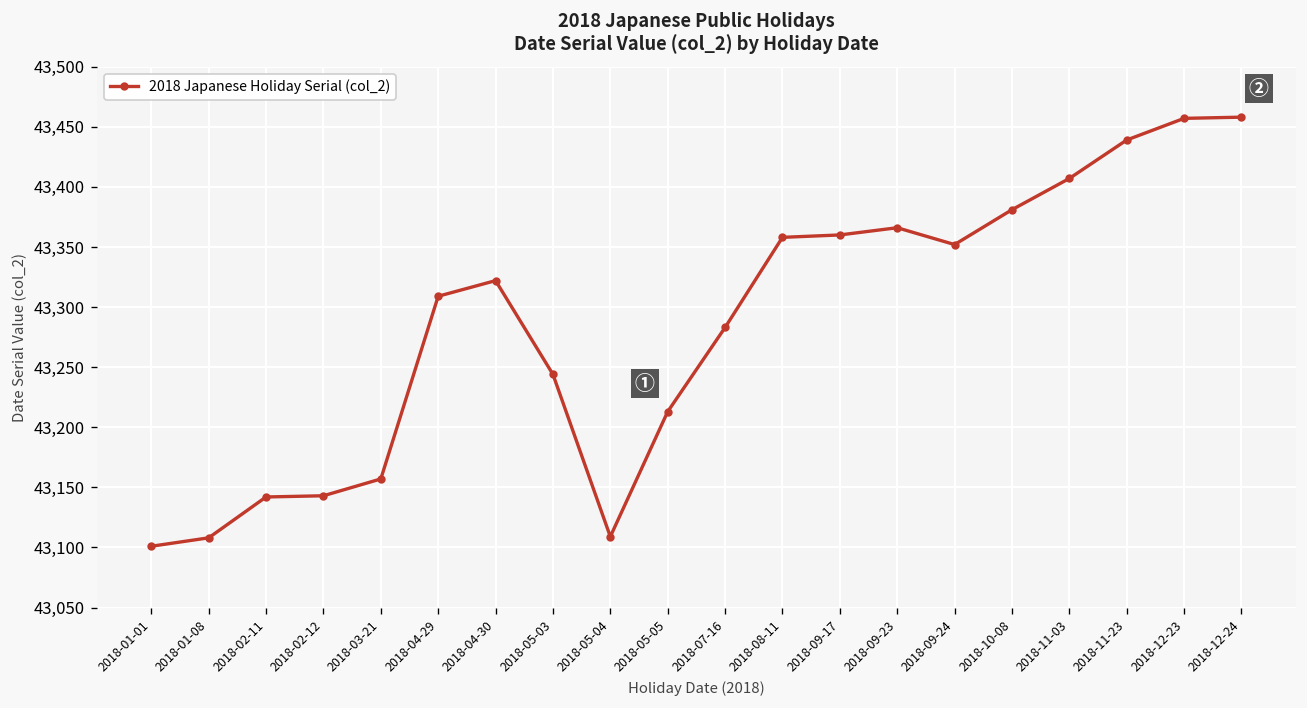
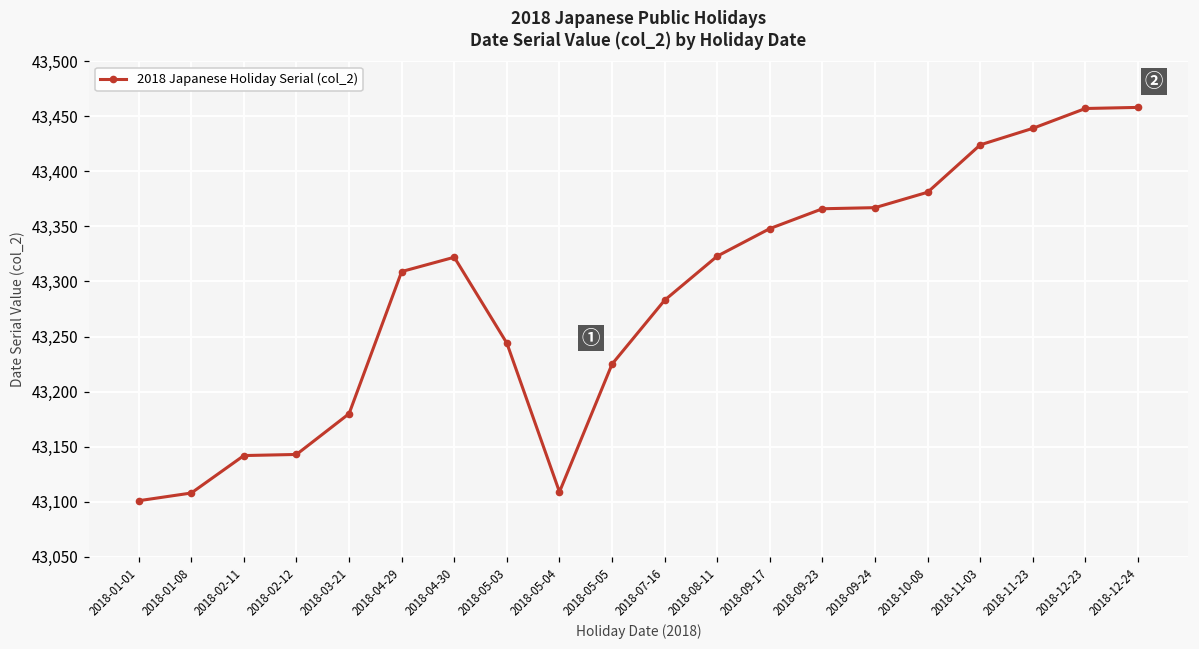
2018-03-21: 43,157 -> 43,180
2018-05-05: 43,213 -> 43,225
2018-08-11: 43,358 -> 43,323
2018-09-17: 43,360 -> 43,348
2018-09-24: 43,352 -> 43,367
2018-11-03: 43,407 -> 43,424
